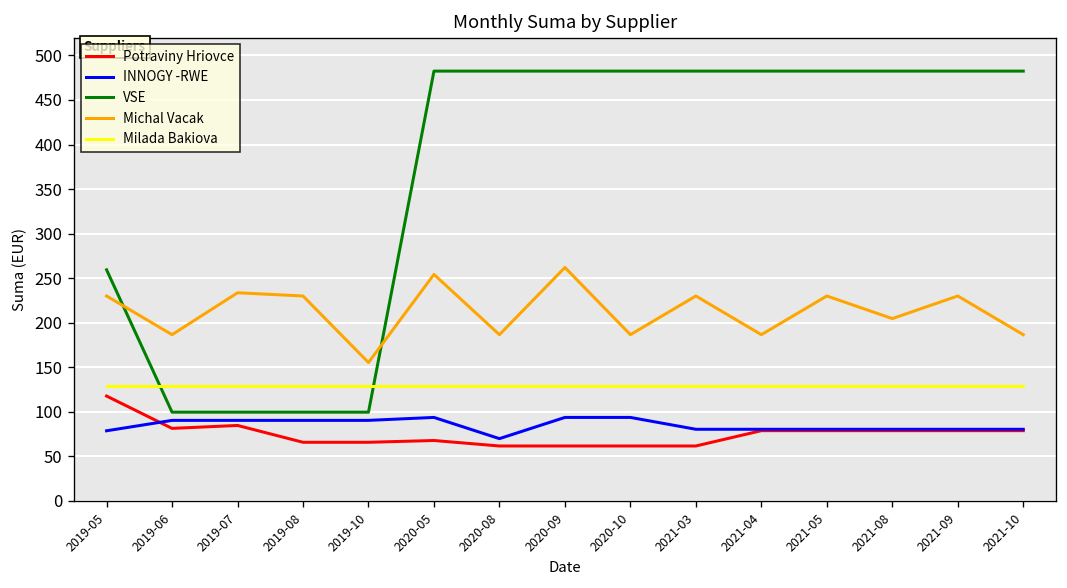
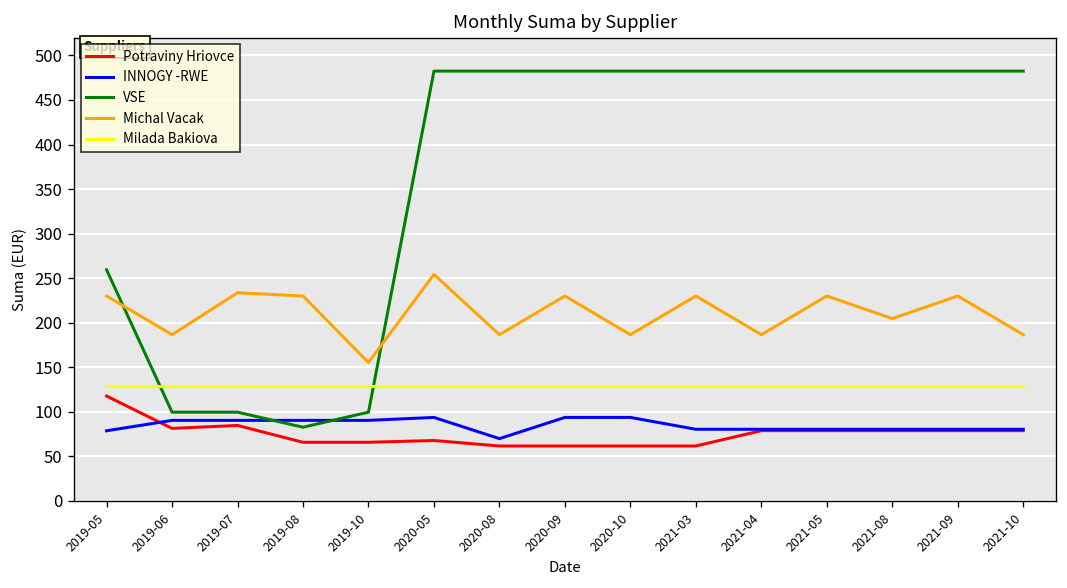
VSE, 2019-08: 100 -> 80
Michal Vacak, 2020-09: 260 -> 230
